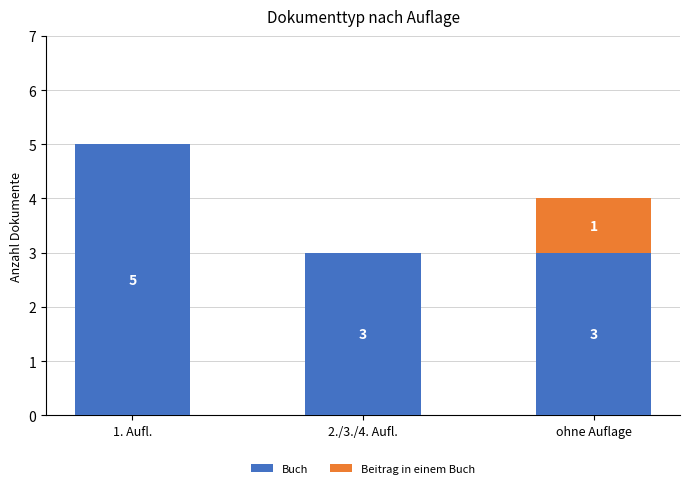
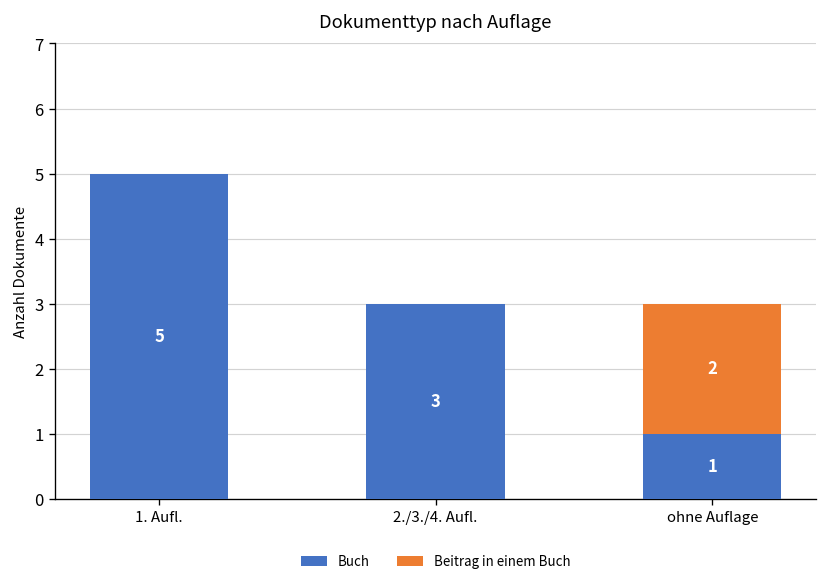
Buch, ohne Auflage: 3 -> 1
Beitrag in einem Buch, ohne Auflage: 1 -> 2
